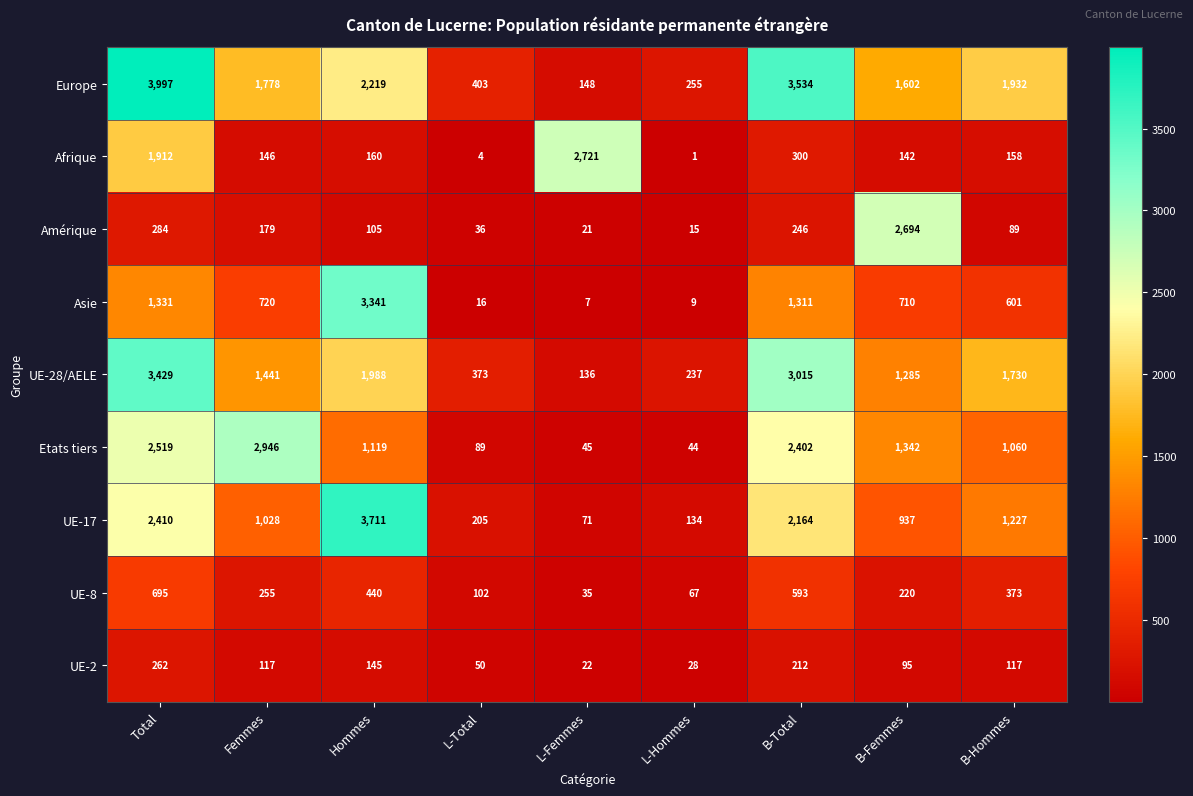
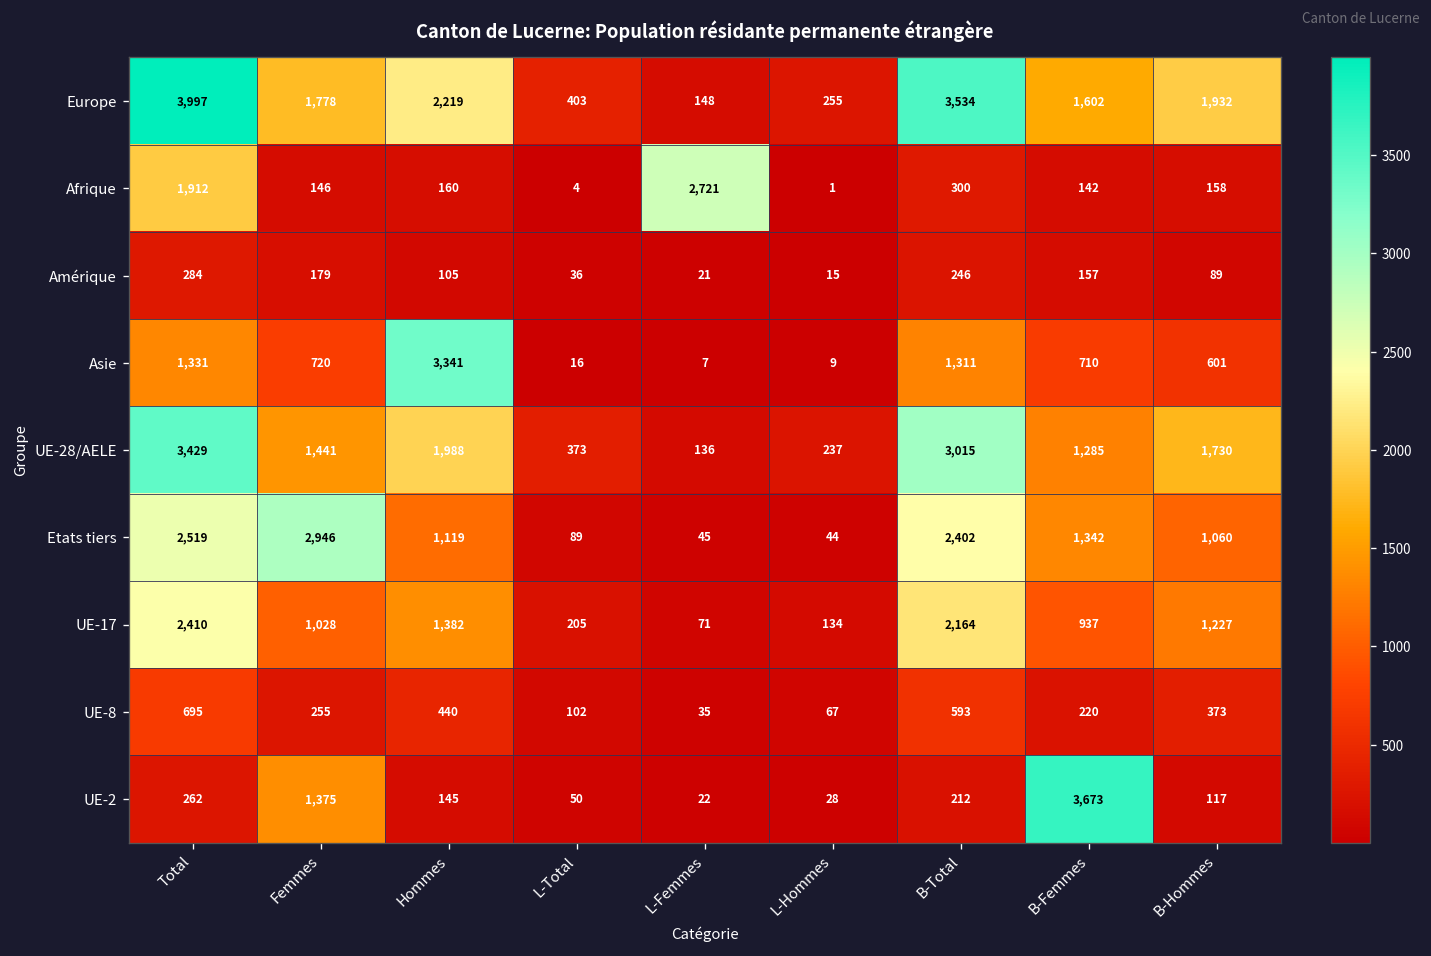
Amérique, B-Femmes: 2,694 -> 157
UE-17, Hommes: 3,711 -> 1,382
UE-2, Femmes: 117 -> 1,375
UE-2, B-Femmes: 95 -> 3,673
